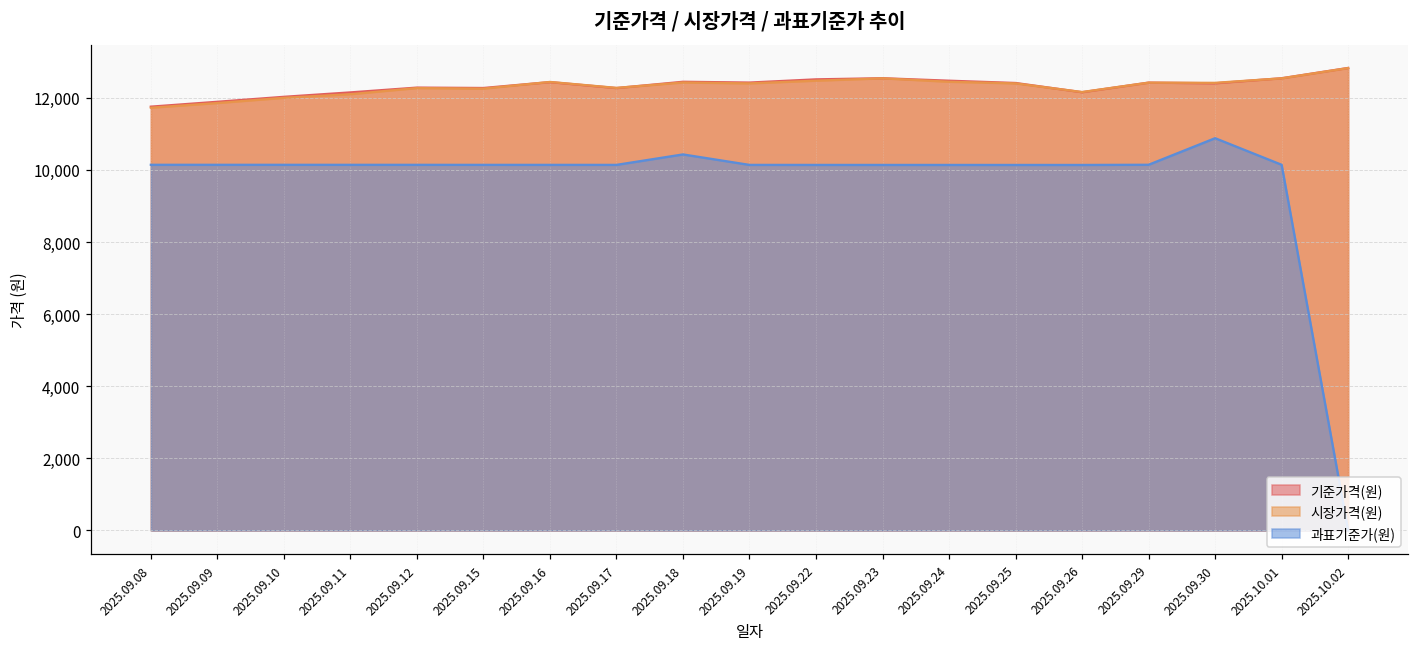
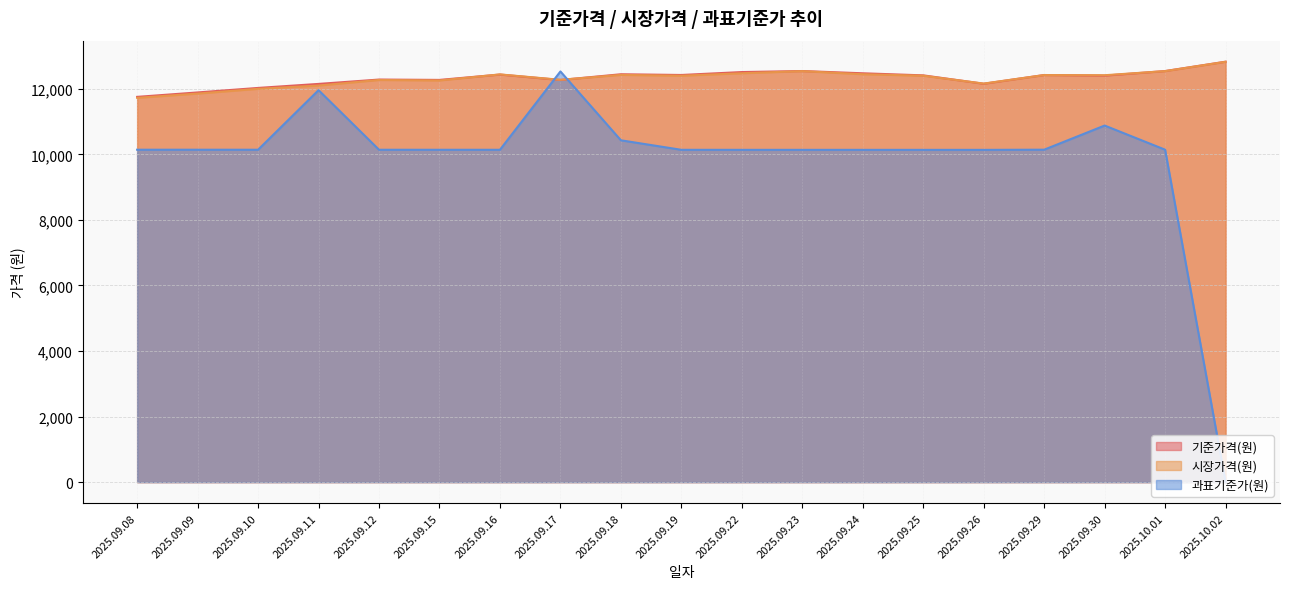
과표기준가(원), 2025.09.11: 10,100 -> 12,000
과표기준가(원), 2025.09.17: 10,100 -> 12,500
